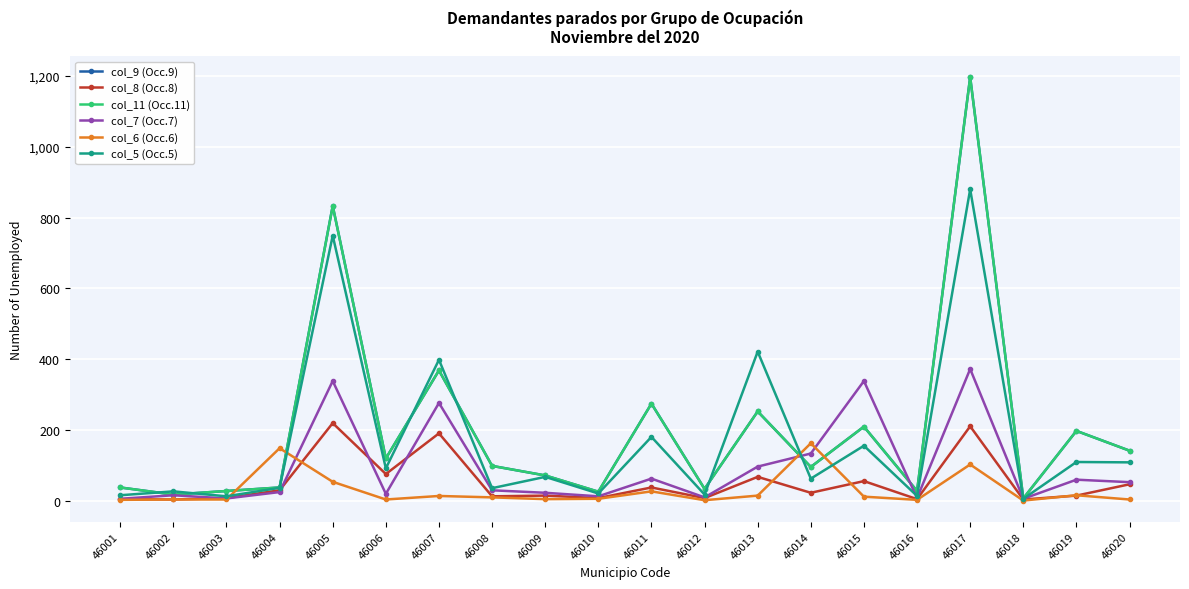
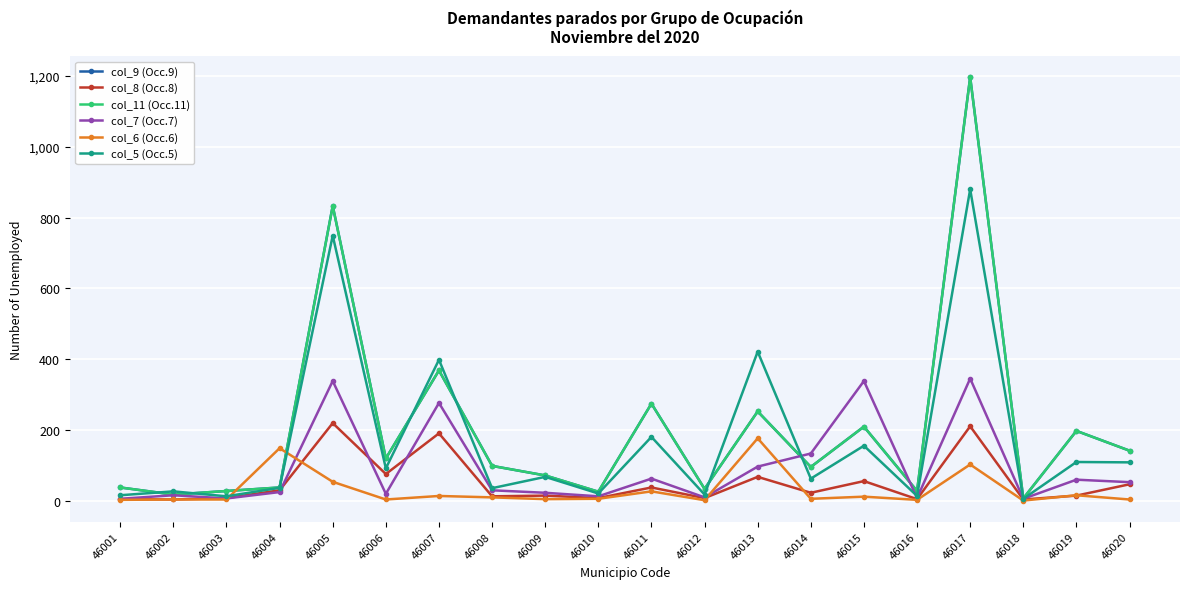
col_6 (Occ.6), 46013: 10 -> 180
col_6 (Occ.6), 46014: 160 -> 10
col_7 (Occ.7), 46017: 370 -> 350
